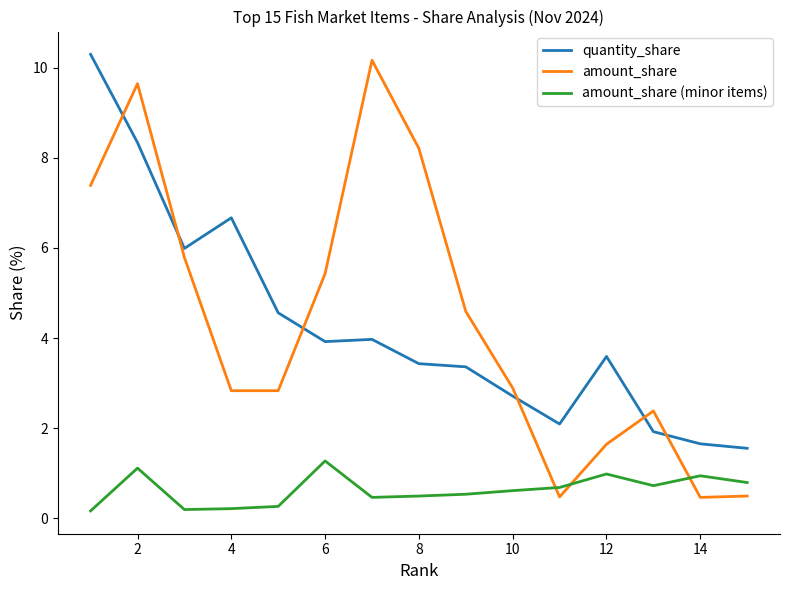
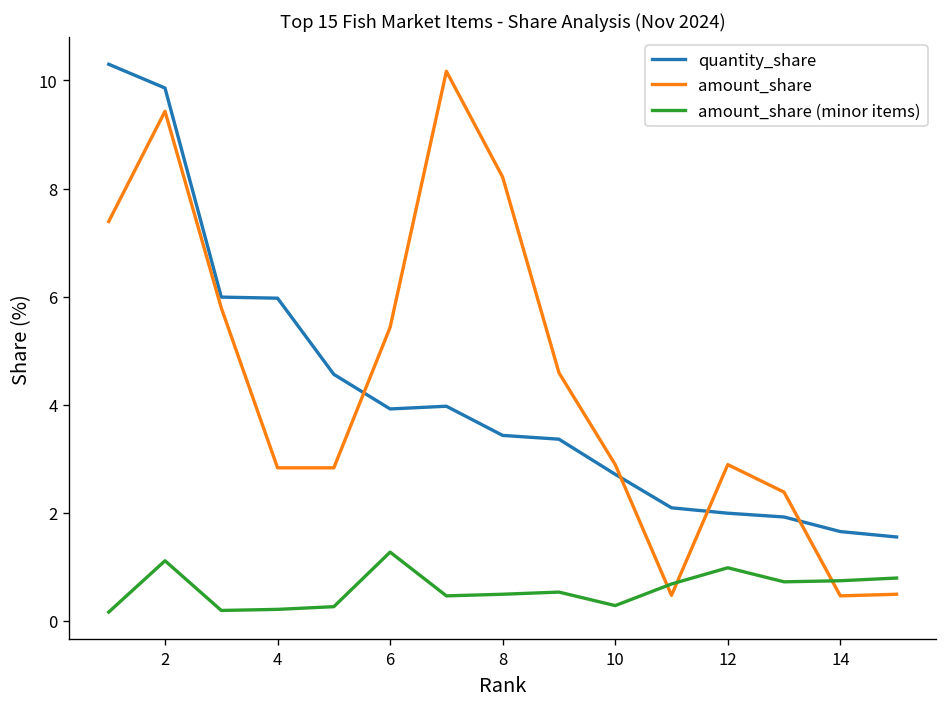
quantity_share, 2: 8.3 -> 9.9
amount_share, 2: 9.7 -> 9.4
quantity_share, 4: 6.7 -> 6.0
amount_share (minor items), 10: 0.6 -> 0.3
quantity_share, 12: 3.6 -> 2.0
amount_share, 12: 1.6 -> 2.9
amount_share (minor items), 14: 0.9 -> 0.7
